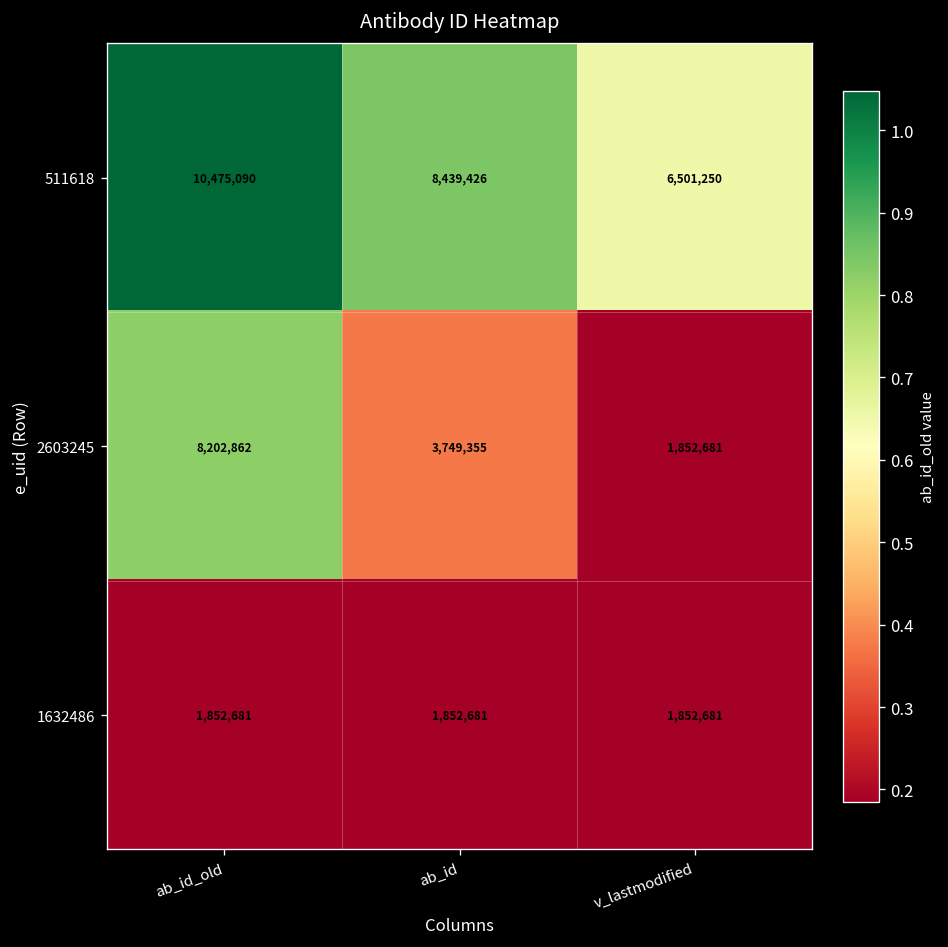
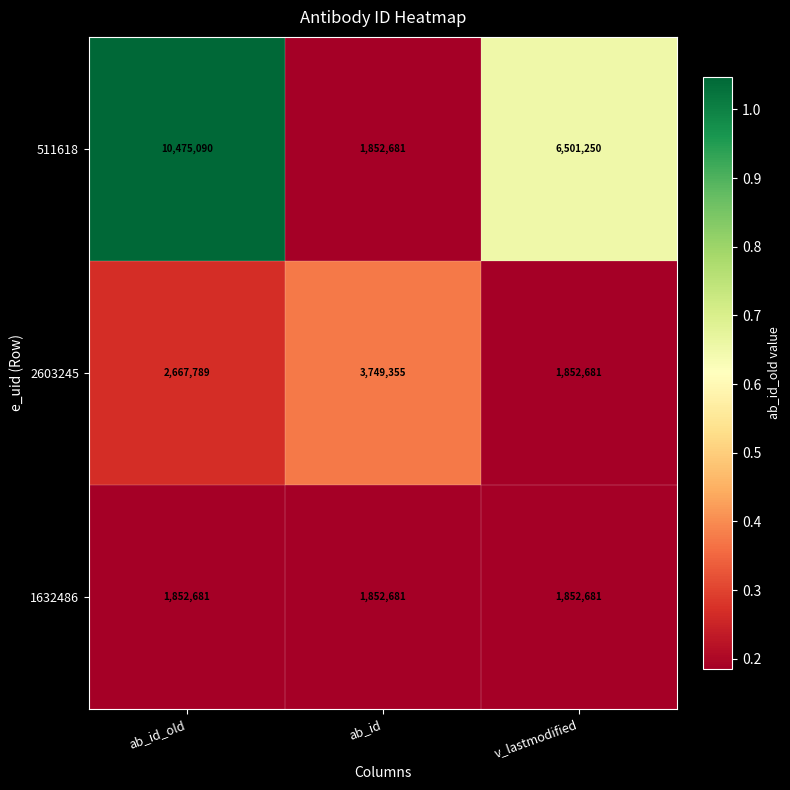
511618, ab_id: 8,439,426 -> 1,852,681
2603245, ab_id_old: 8,202,862 -> 2,667,789
